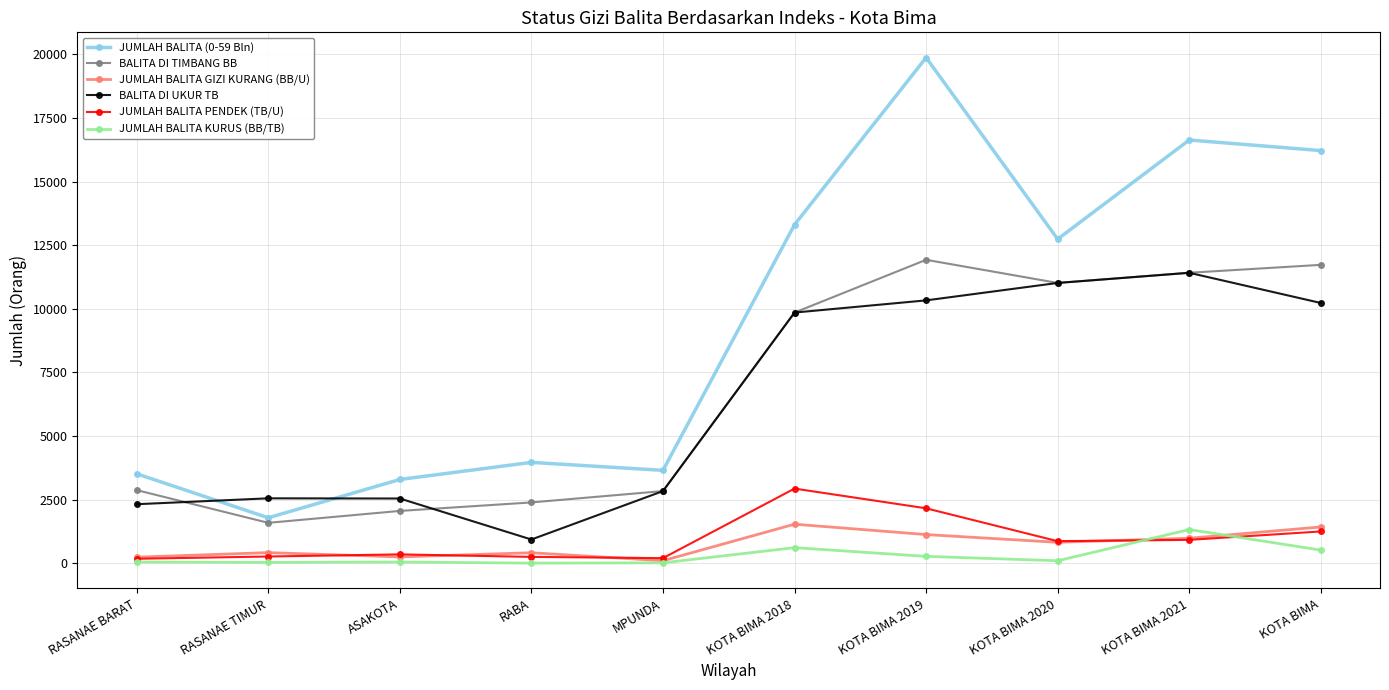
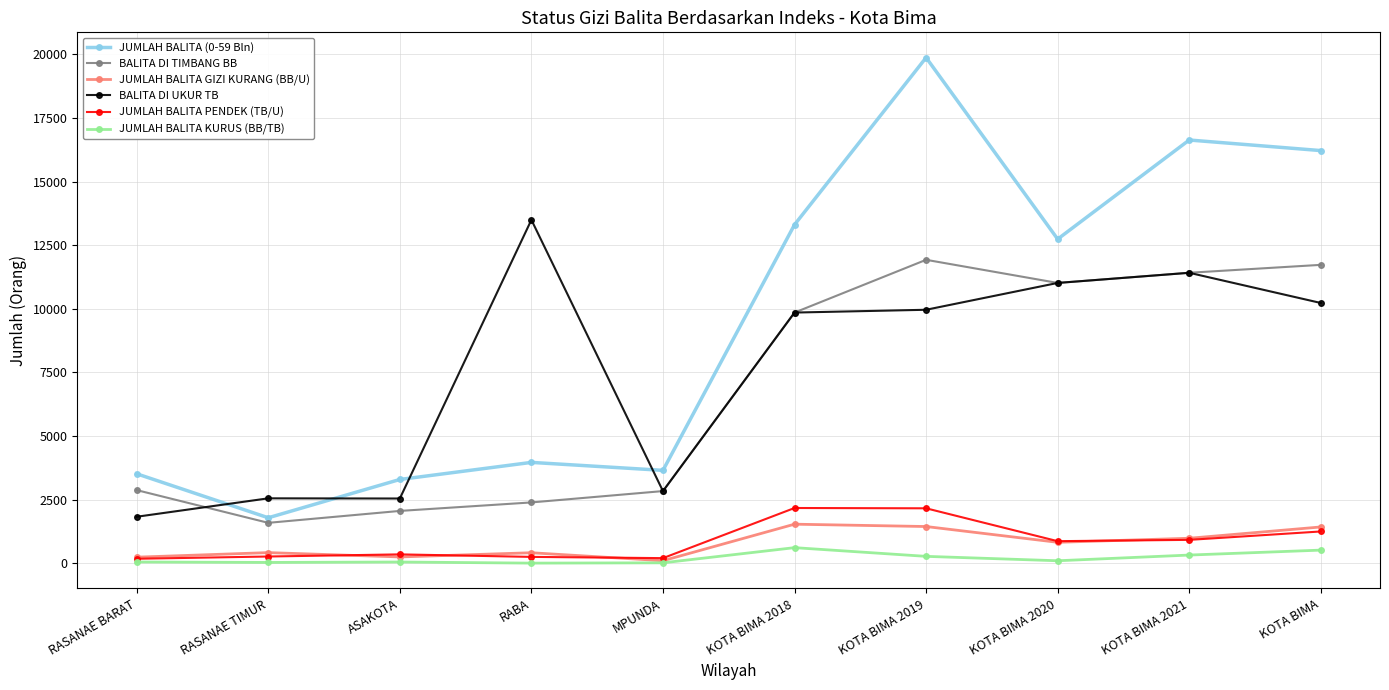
BALITA DI UKUR TB, RASANAE BARAT: 2300 -> 1800
BALITA DI UKUR TB, RABA: 900 -> 13500
JUMLAH BALITA PENDEK (TB/U), KOTA BIMA 2018: 2900 -> 2200
JUMLAH BALITA GIZI KURANG (BB/U), KOTA BIMA 2019: 1100 -> 1400
BALITA DI UKUR TB, KOTA BIMA 2019: 10300 -> 10000
JUMLAH BALITA KURUS (BB/TB), KOTA BIMA 2021: 1300 -> 300
